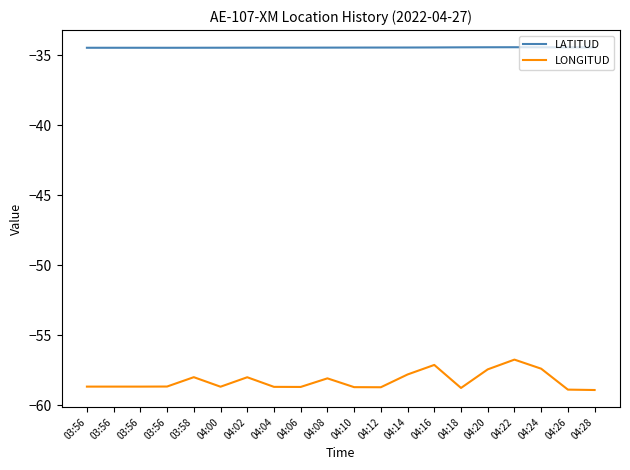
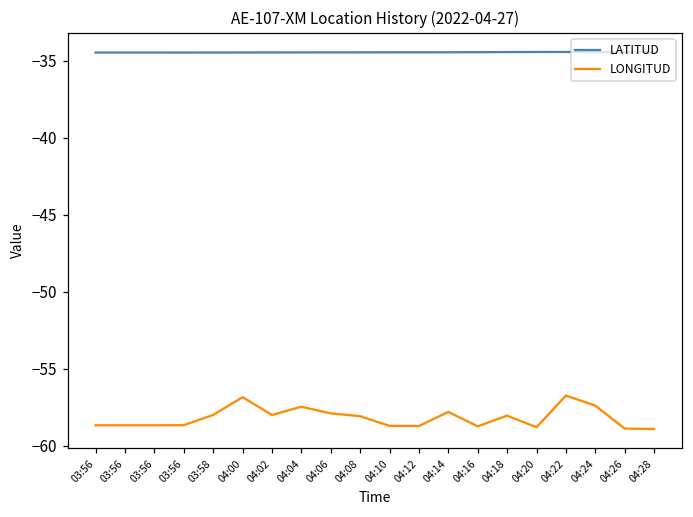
LONGITUD, 04:00: -58.7 -> -56.8
LONGITUD, 04:04: -58.7 -> -57.5
LONGITUD, 04:06: -58.7 -> -57.9
LONGITUD, 04:16: -57.1 -> -58.7
LONGITUD, 04:18: -58.8 -> -58.0
LONGITUD, 04:20: -57.4 -> -58.8
